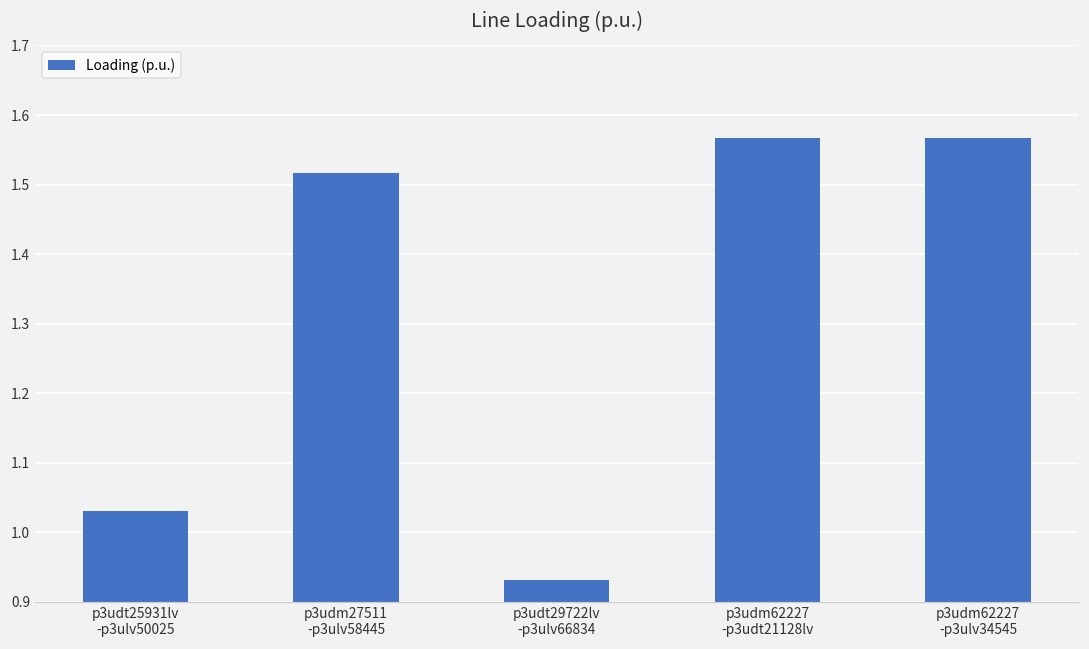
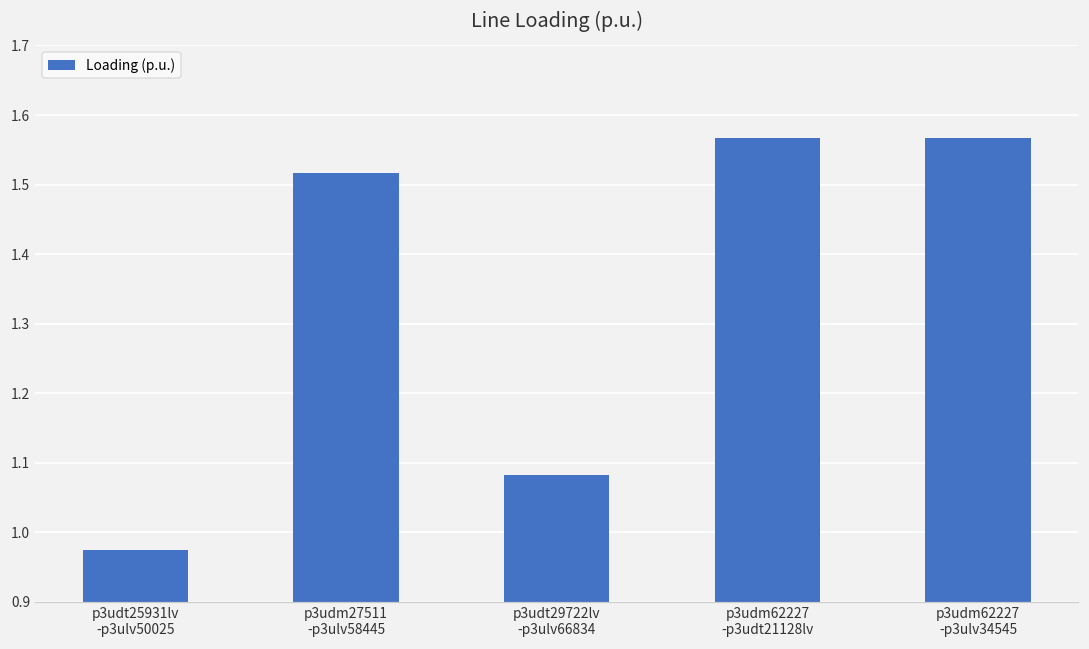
p3udt25931lv -p3ulv50025: 1.03 -> 0.97
p3udt29722lv -p3ulv66834: 0.93 -> 1.08
